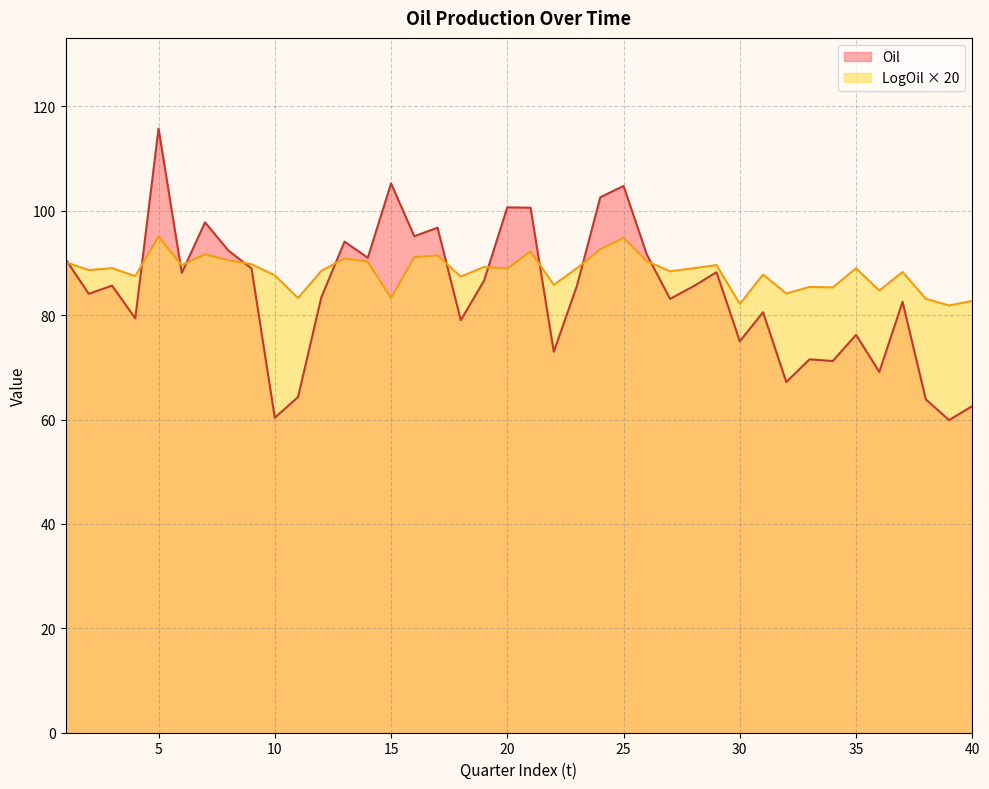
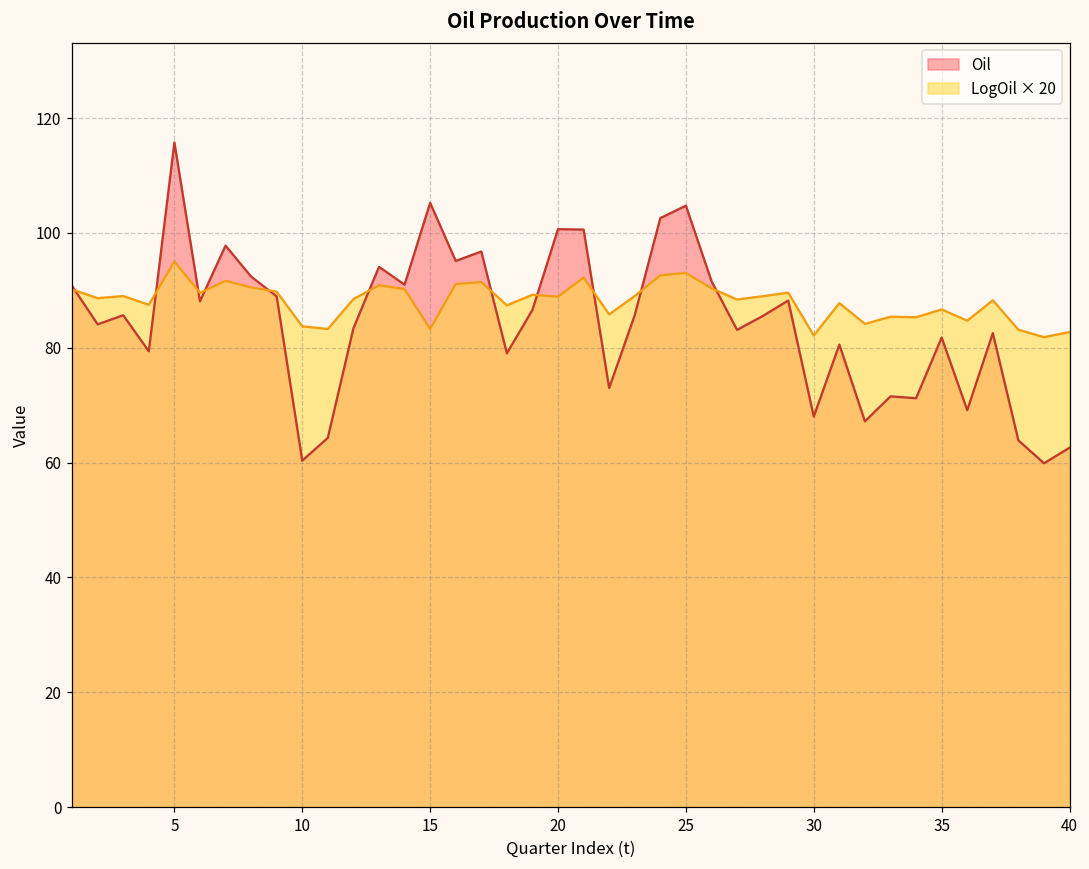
LogOil × 20, 10: 88 -> 84
LogOil × 20, 25: 95 -> 93
Oil, 30: 75 -> 68
Oil, 35: 76 -> 82
LogOil × 20, 35: 89 -> 87
